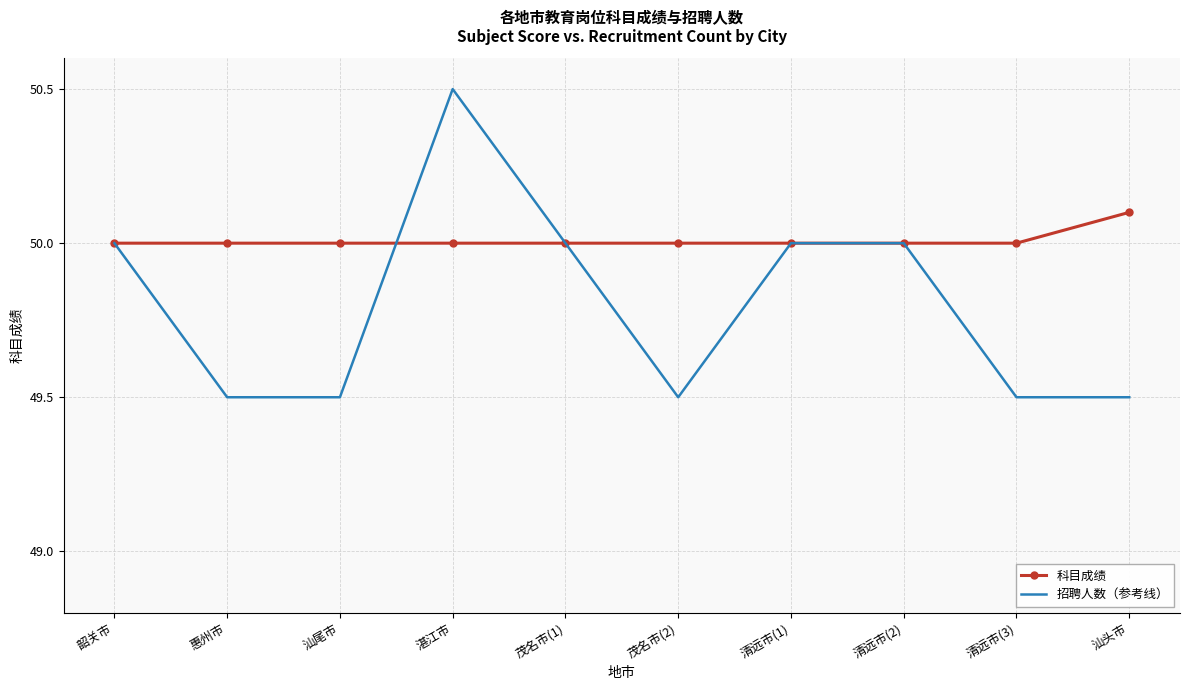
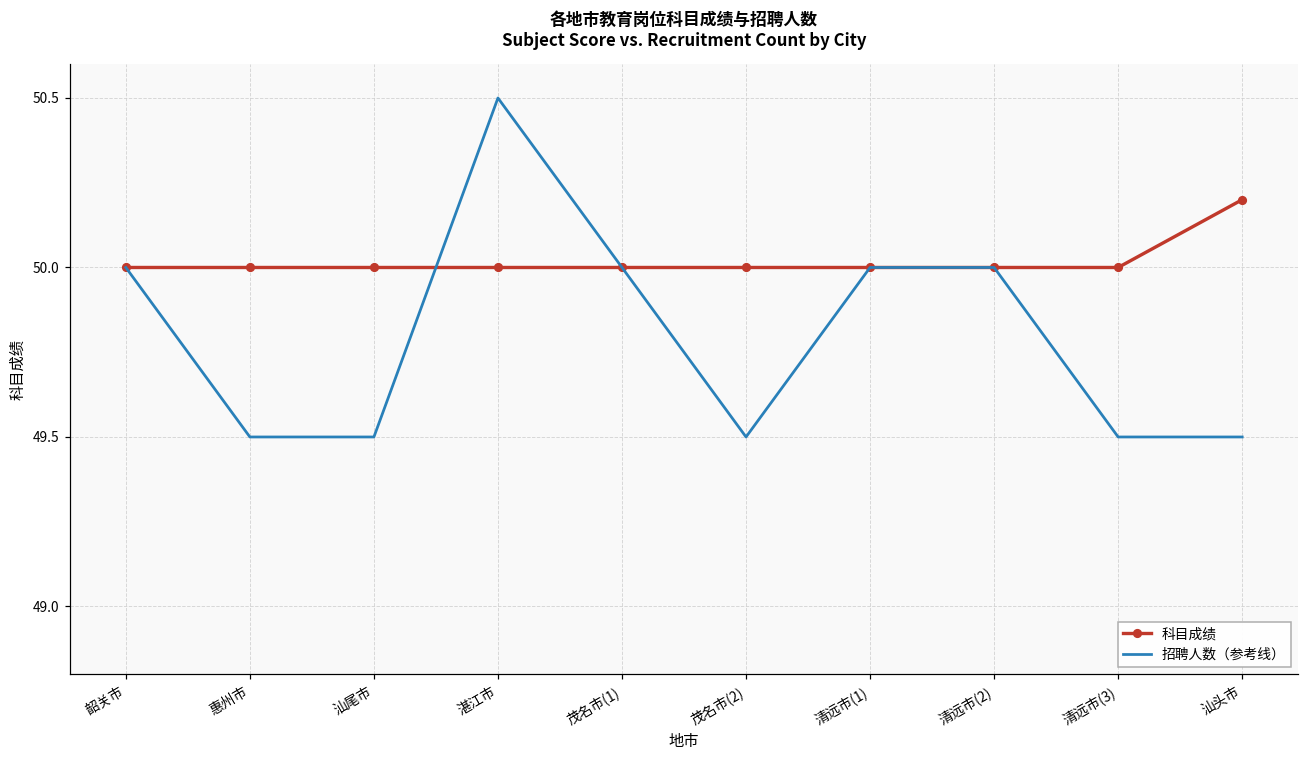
科目成绩, 汕头市: 50.1 -> 50.2
